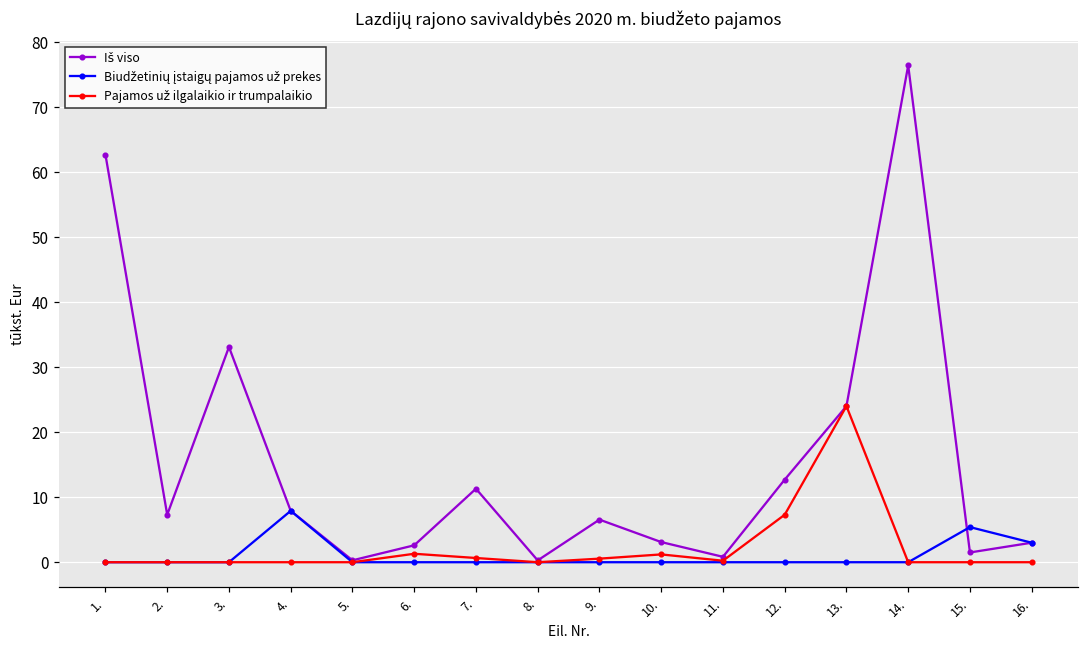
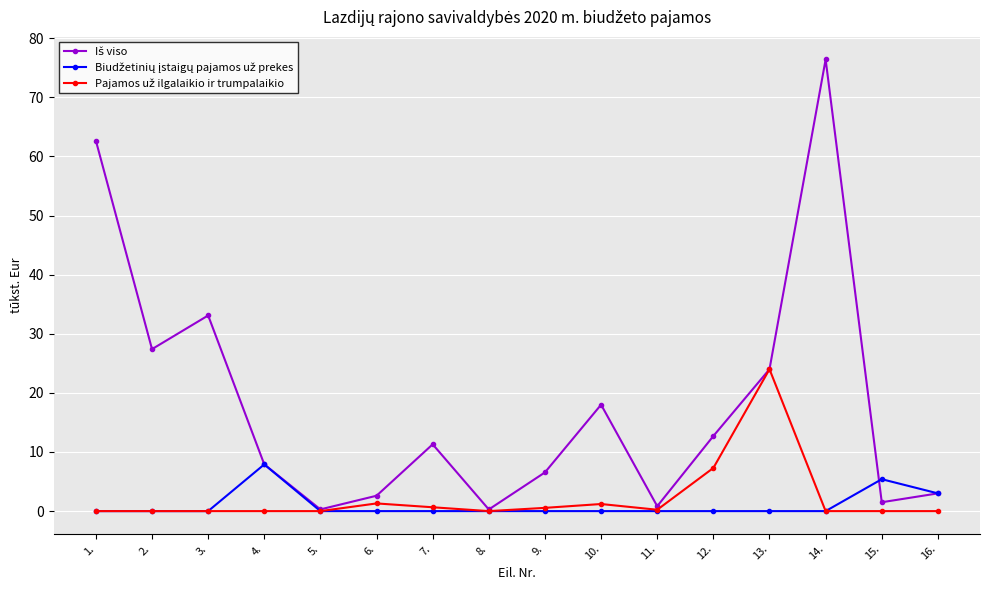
Iš viso, 2.: 7 -> 27
Iš viso, 10.: 3 -> 18
